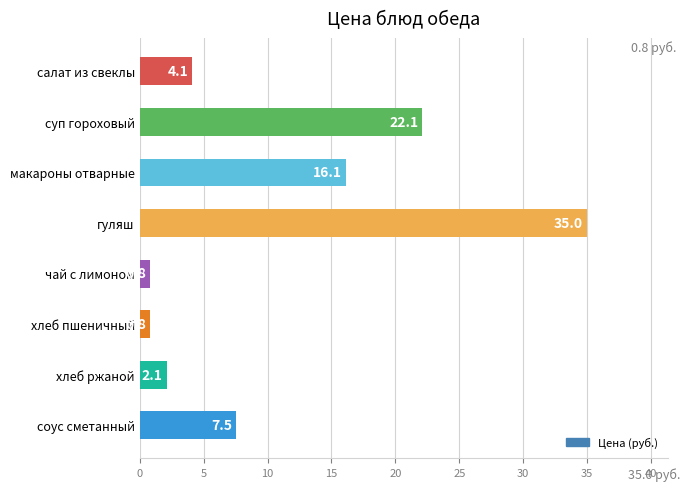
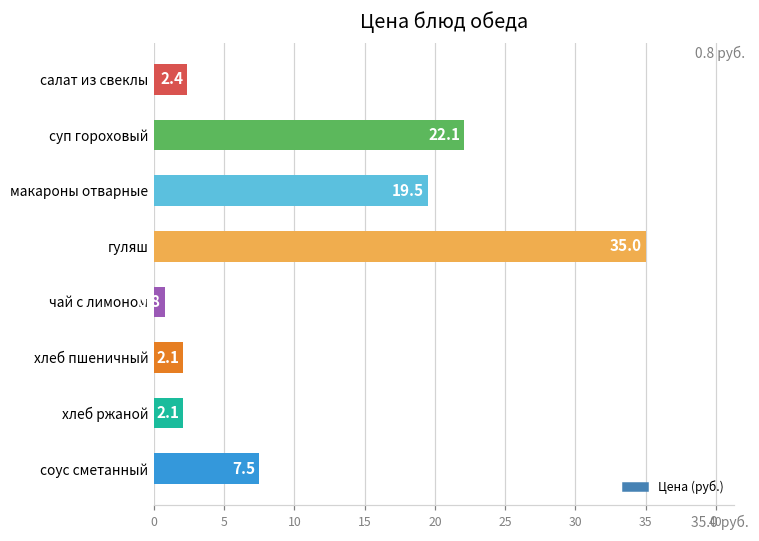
салат из свеклы: 4.1 -> 2.4
макароны отварные: 16.1 -> 19.5
хлеб пшеничный: 0.8 -> 2.1
